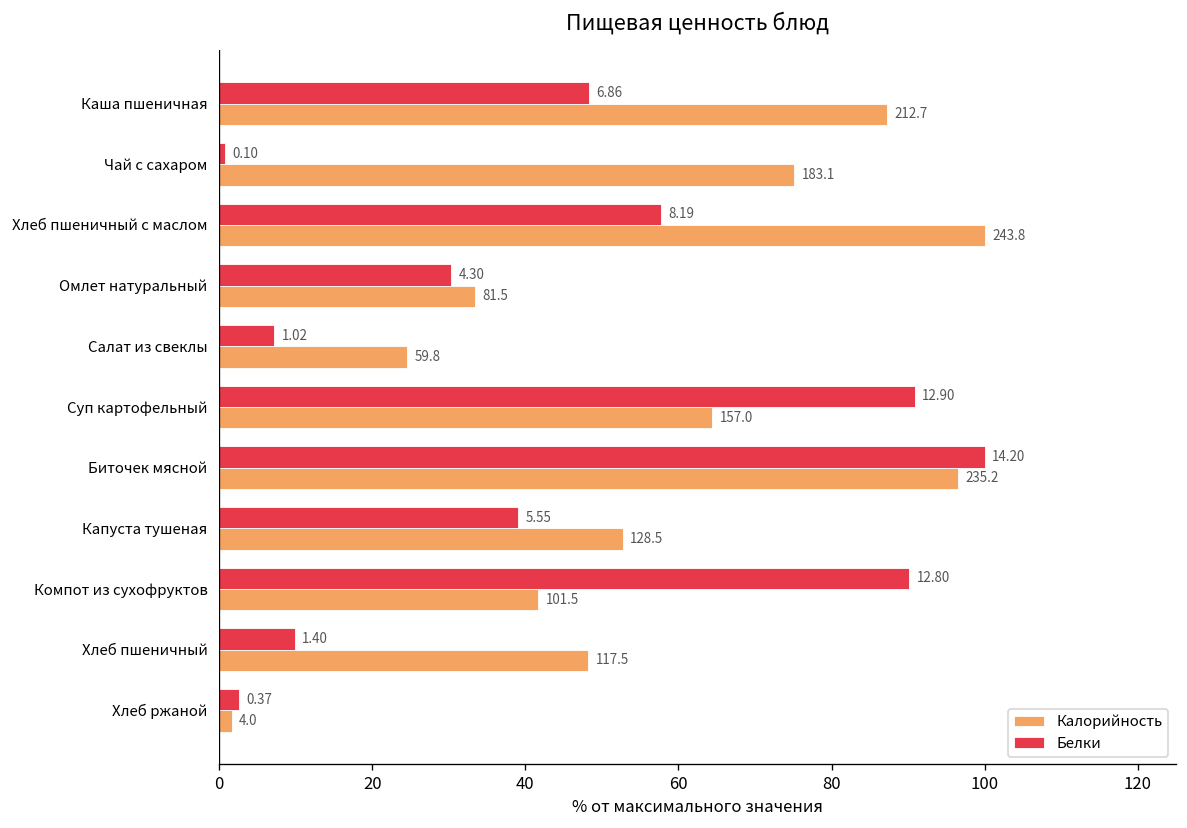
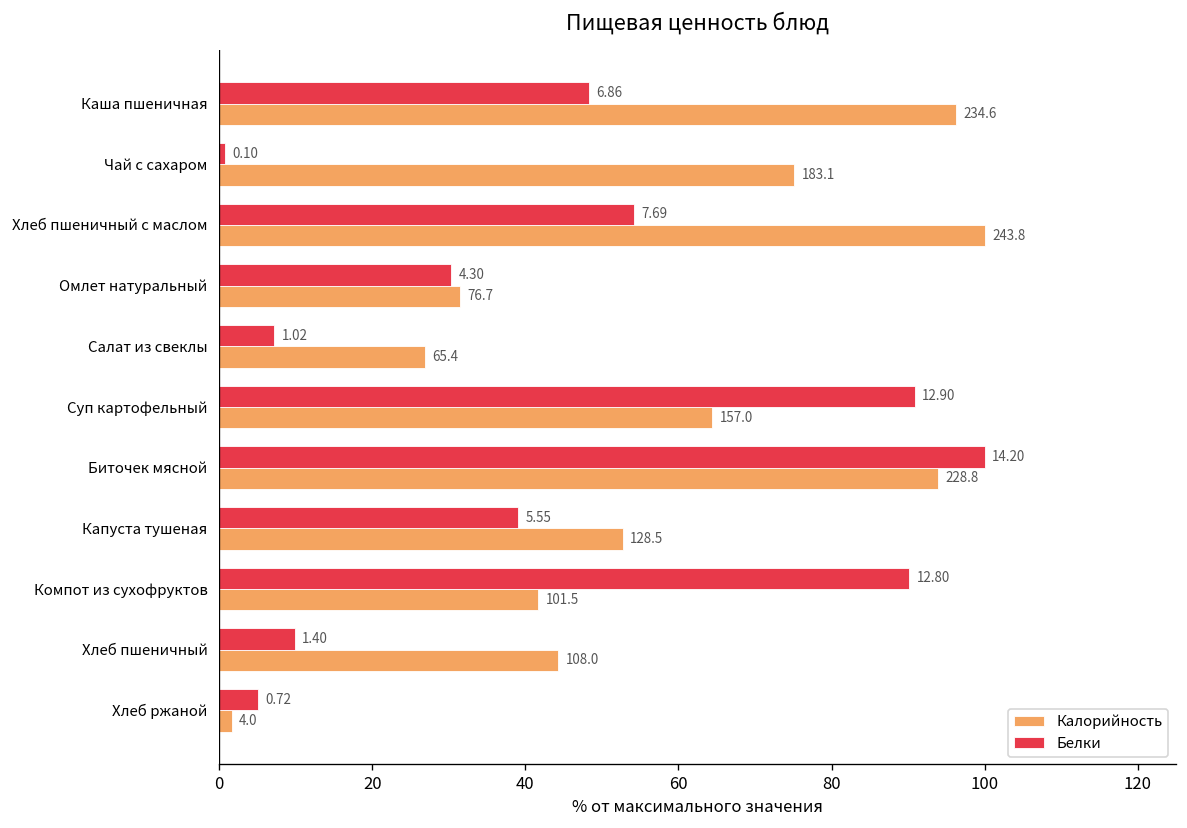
Калорийность, Каша пшеничная: 212.7 -> 234.6
Белки, Хлеб пшеничный с маслом: 8.19 -> 7.69
Калорийность, Омлет натуральный: 81.5 -> 76.7
Калорийность, Салат из свеклы: 59.8 -> 65.4
Калорийность, Биточек мясной: 235.2 -> 228.8
Калорийность, Хлеб пшеничный: 117.5 -> 108.0
Белки, Хлеб ржаной: 0.37 -> 0.72
